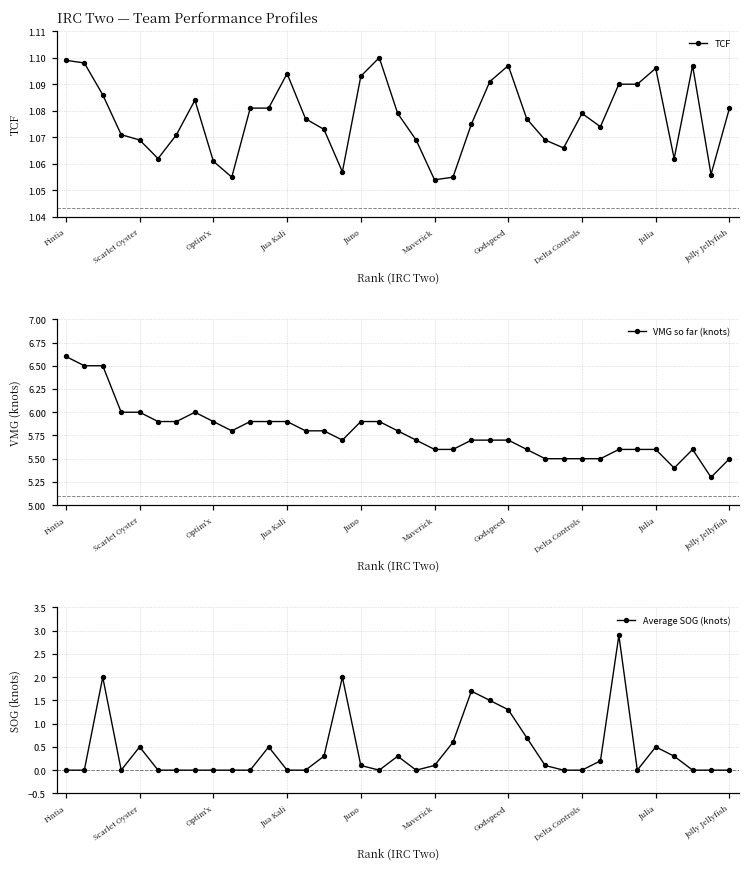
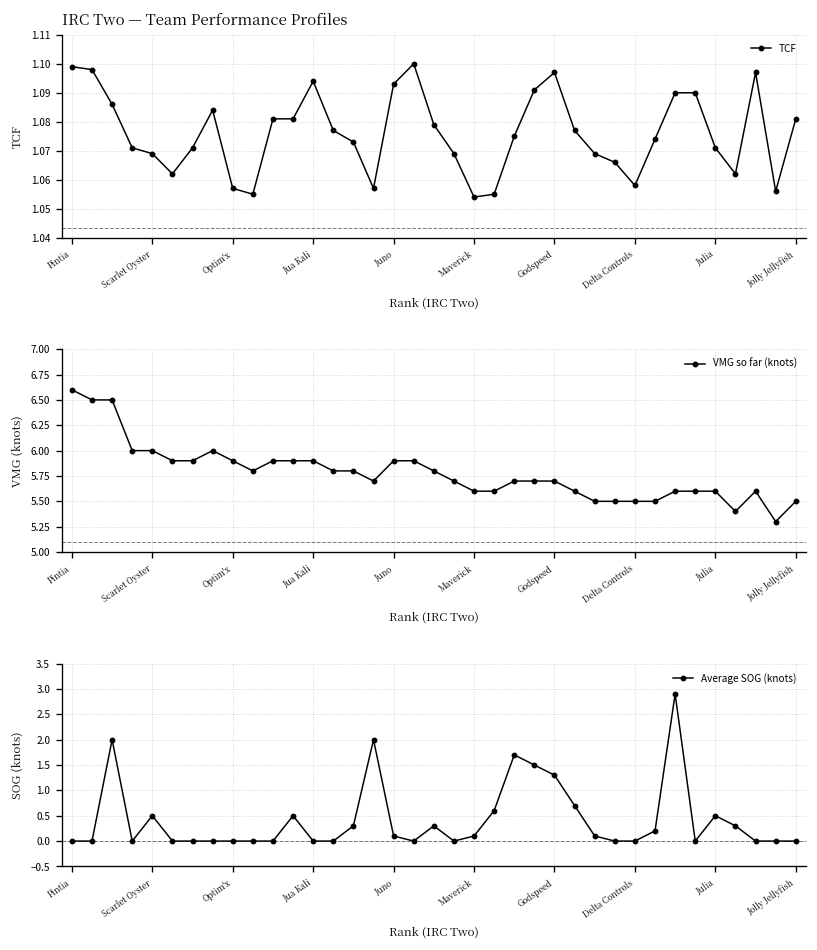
IRC Two — Team Performance Profiles, Optim'x: 1.061 -> 1.057
IRC Two — Team Performance Profiles, Delta Controls: 1.079 -> 1.058
IRC Two — Team Performance Profiles, Julia: 1.096 -> 1.071
